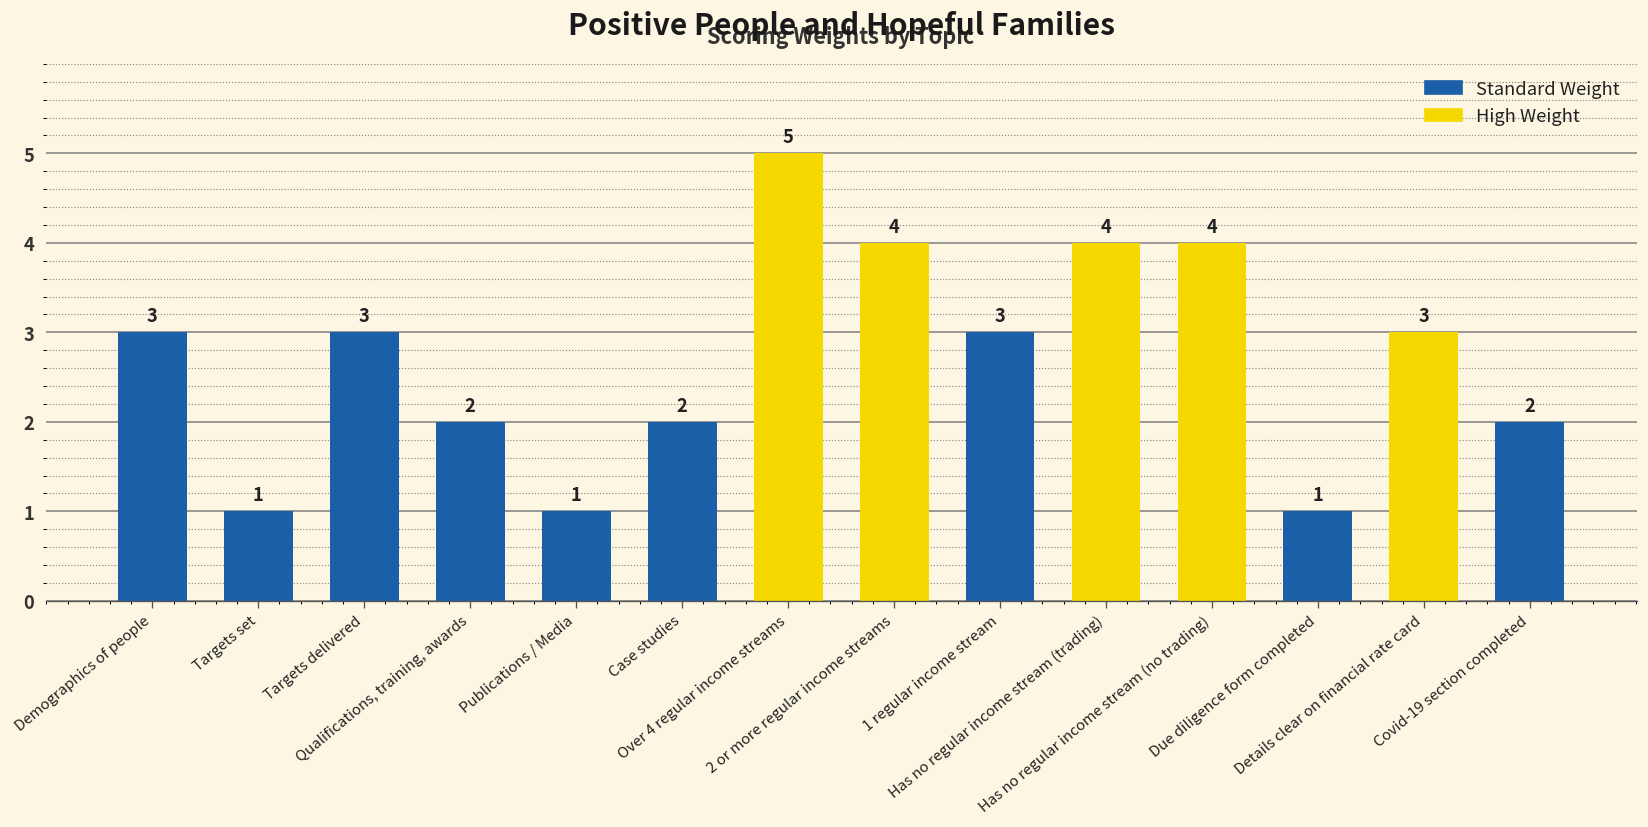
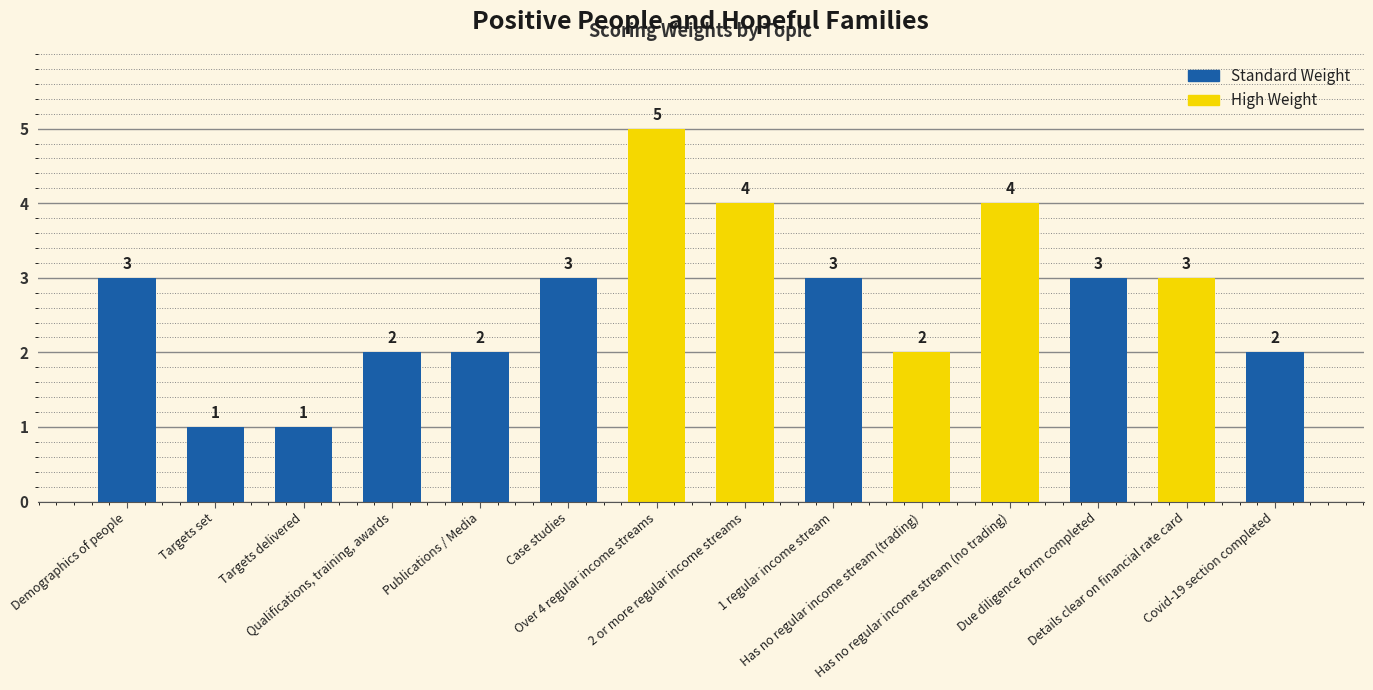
Targets delivered: 3 -> 1
Publications / Media: 1 -> 2
Case studies: 2 -> 3
Has no regular income stream (trading): 4 -> 2
Due diligence form completed: 1 -> 3
